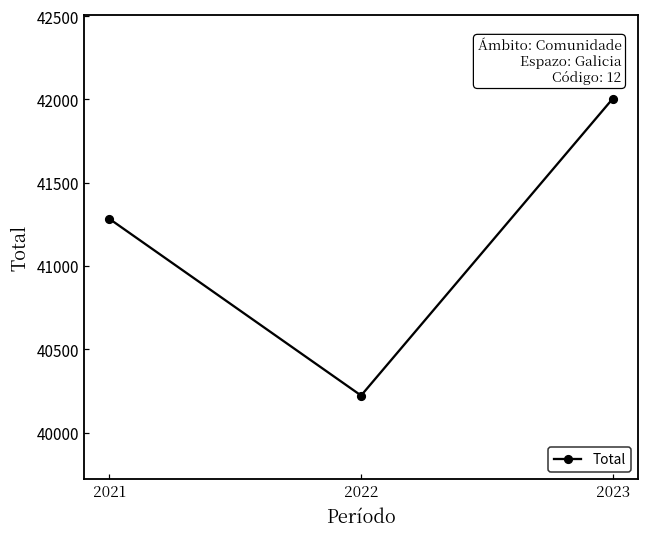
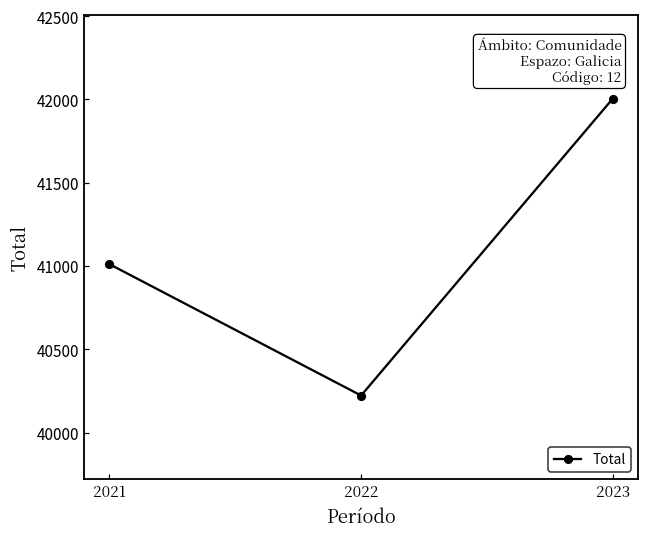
2021: 41280 -> 41010
